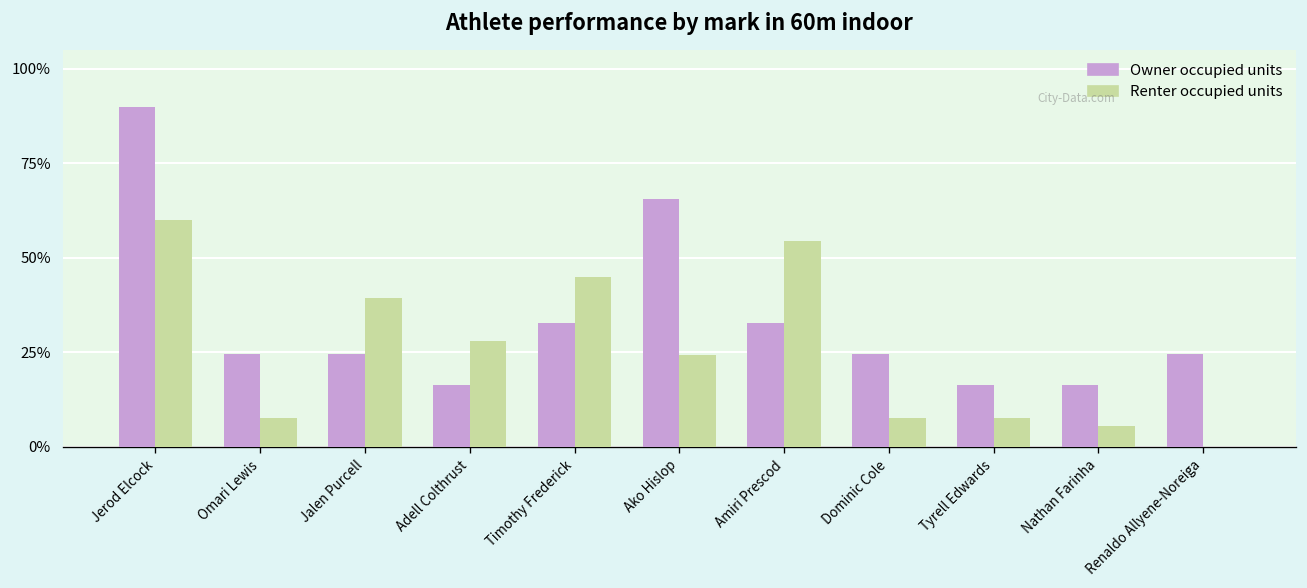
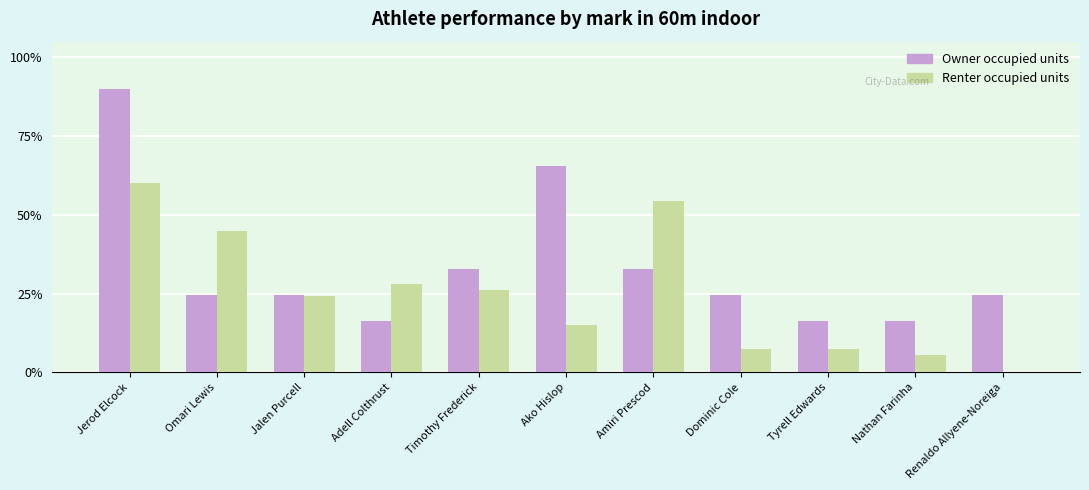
Renter occupied units, Omari Lewis: 8% -> 45%
Renter occupied units, Jalen Purcell: 39% -> 24%
Renter occupied units, Timothy Frederick: 45% -> 26%
Renter occupied units, Ako Hislop: 24% -> 15%
